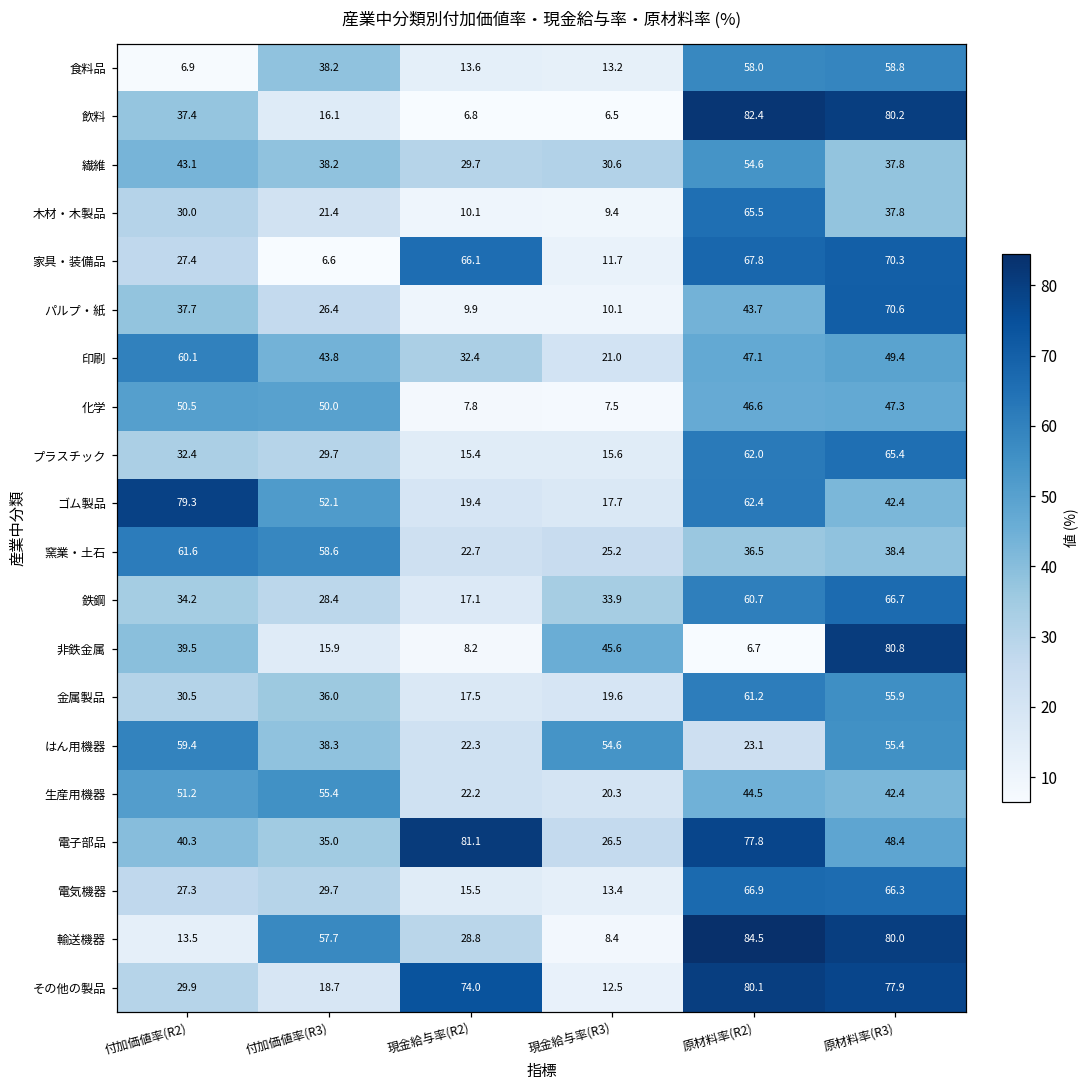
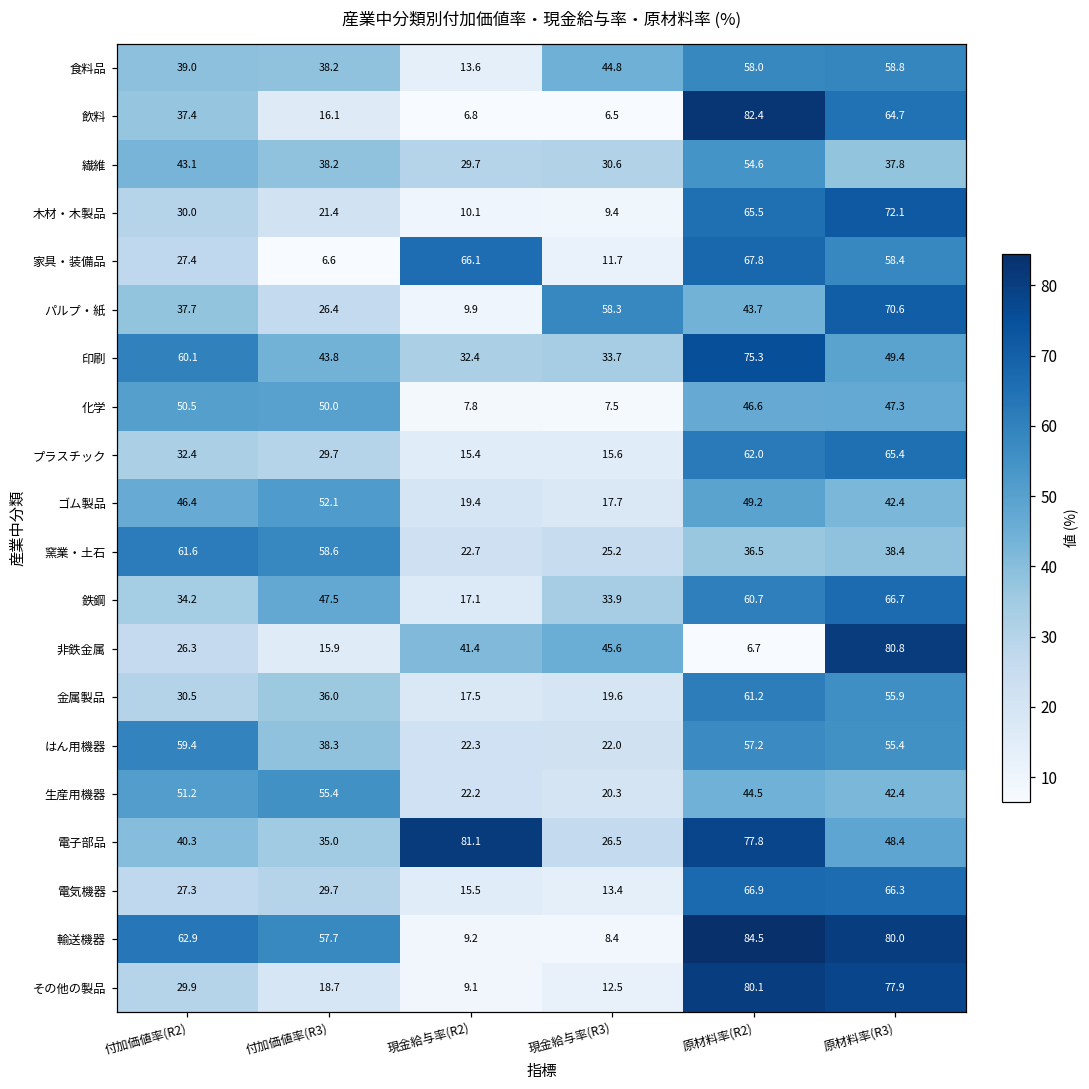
食料品, 付加価値率(R2): 6.9 -> 39.0
食料品, 現金給与率(R3): 13.2 -> 44.8
飲料, 原材料率(R3): 80.2 -> 64.7
木材・木製品, 原材料率(R3): 37.8 -> 72.1
家具・装備品, 原材料率(R3): 70.3 -> 58.4
パルプ・紙, 現金給与率(R3): 10.1 -> 58.3
印刷, 現金給与率(R3): 21.0 -> 33.7
印刷, 原材料率(R2): 47.1 -> 75.3
ゴム製品, 付加価値率(R2): 79.3 -> 46.4
ゴム製品, 原材料率(R2): 62.4 -> 49.2
鉄鋼, 付加価値率(R3): 28.4 -> 47.5
非鉄金属, 付加価値率(R2): 39.5 -> 26.3
非鉄金属, 現金給与率(R2): 8.2 -> 41.4
はん用機器, 現金給与率(R3): 54.6 -> 22.0
はん用機器, 原材料率(R2): 23.1 -> 57.2
輸送機器, 付加価値率(R2): 13.5 -> 62.9
輸送機器, 現金給与率(R2): 28.8 -> 9.2
その他の製品, 現金給与率(R2): 74.0 -> 9.1
